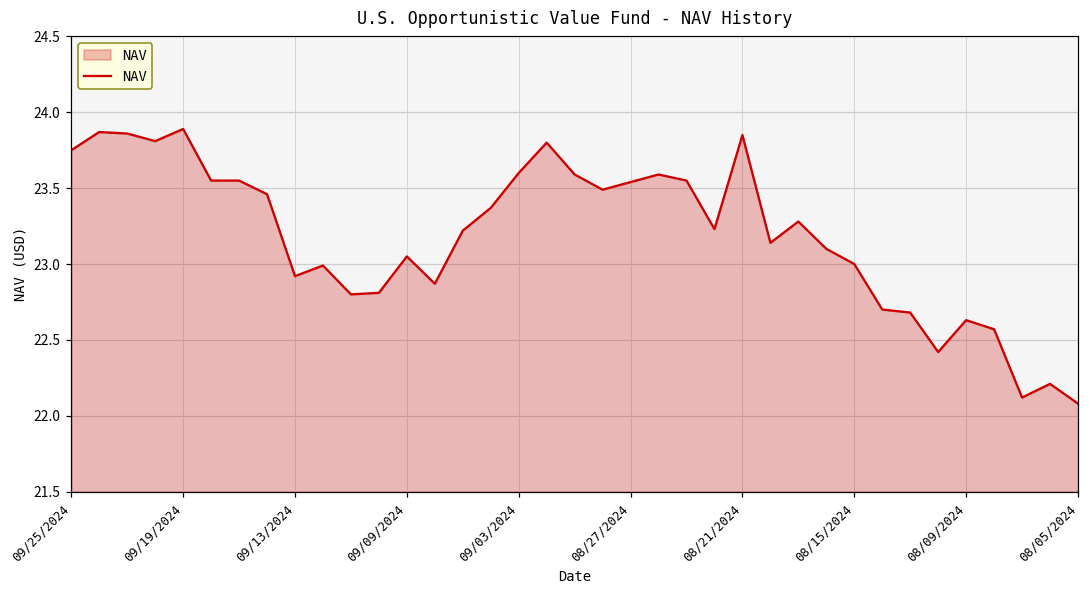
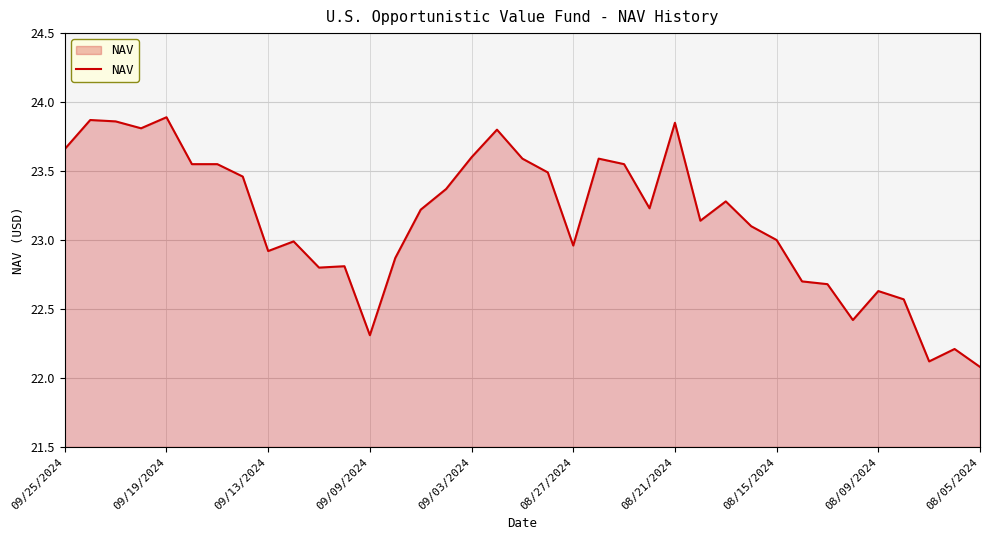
09/25/2024: 23.75 -> 23.66
09/09/2024: 23.05 -> 22.31
08/27/2024: 23.54 -> 22.96
